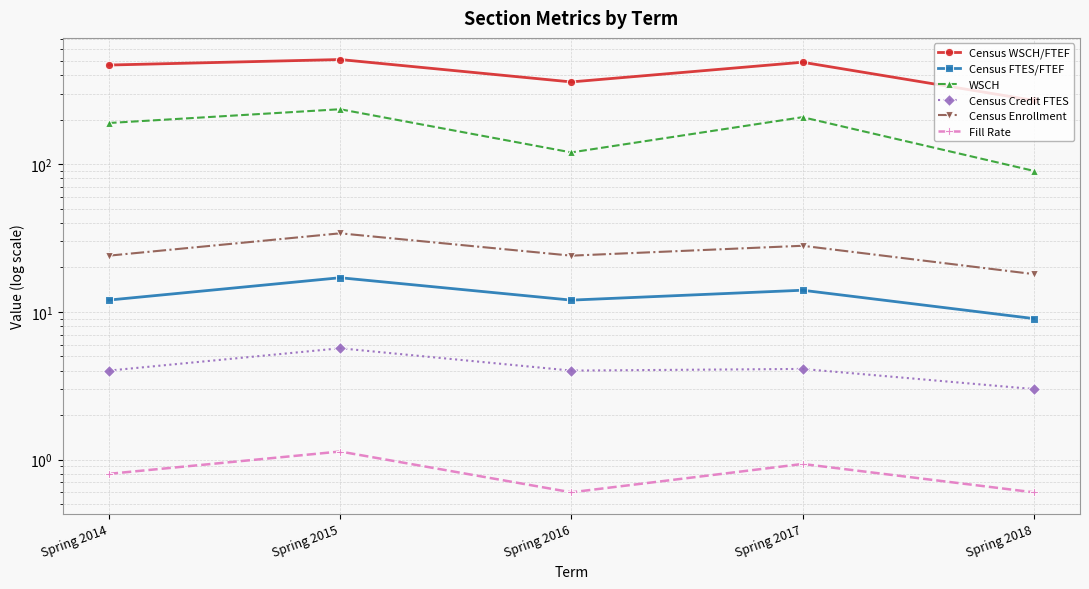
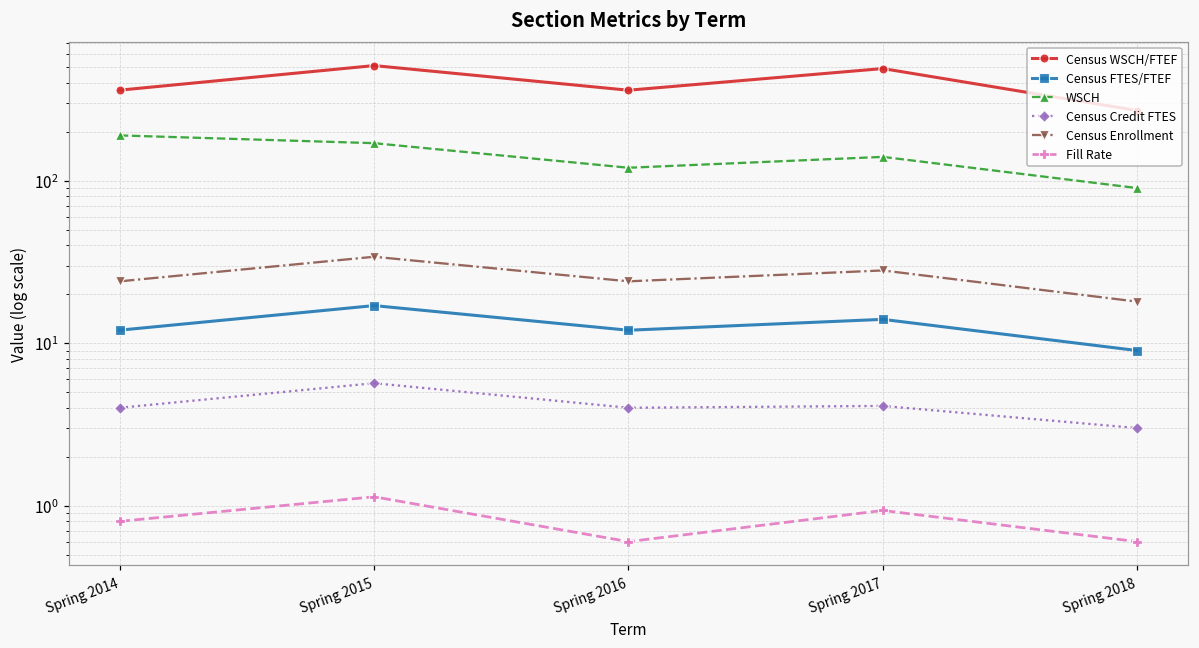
Census WSCH/FTEF, Spring 2014: 470 -> 360
WSCH, Spring 2015: 240 -> 170
WSCH, Spring 2017: 210 -> 140
